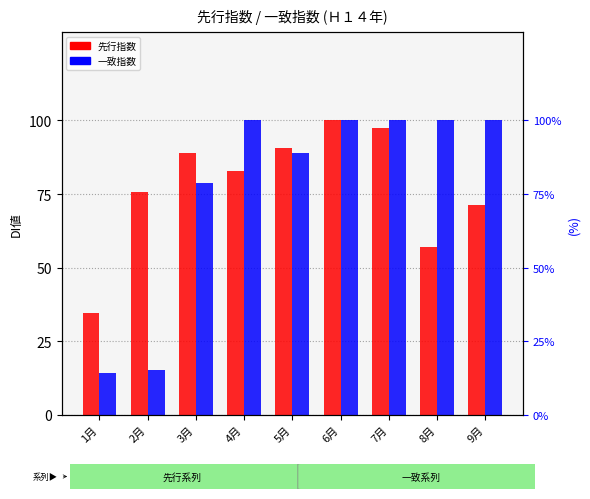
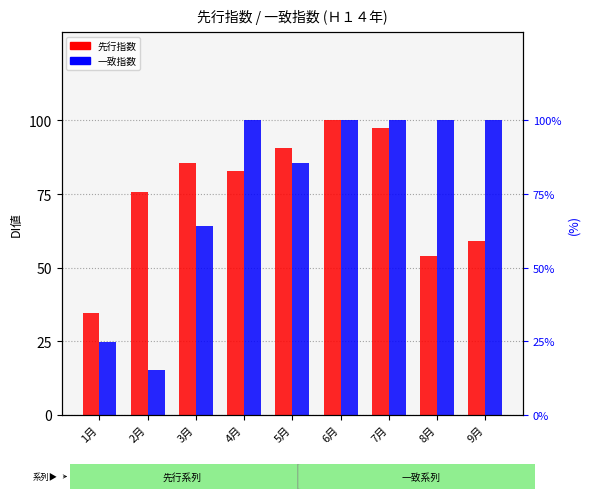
一致指数, 1月: 14 -> 25
先行指数, 3月: 89 -> 86
一致指数, 3月: 79 -> 64
一致指数, 5月: 89 -> 86
先行指数, 8月: 57 -> 54
先行指数, 9月: 71 -> 59
